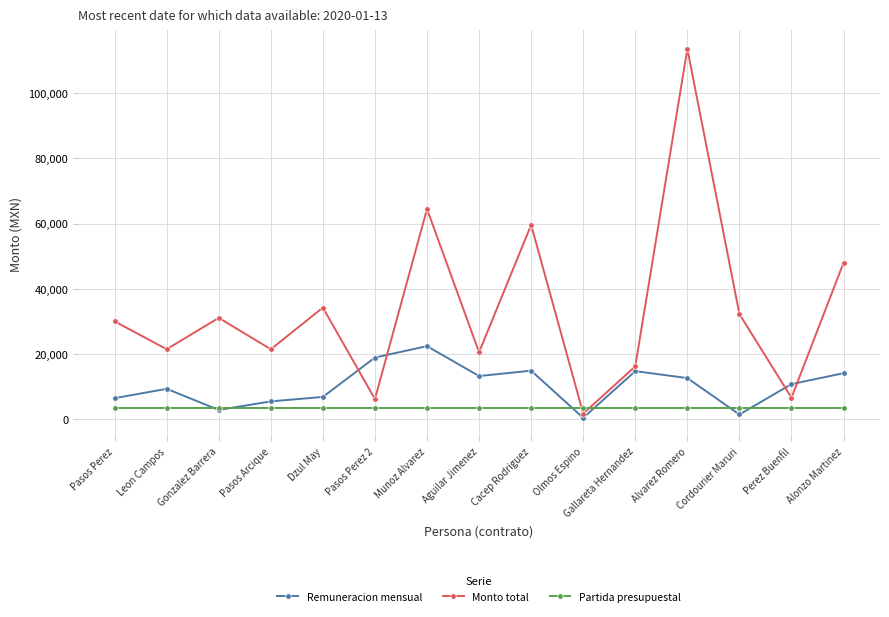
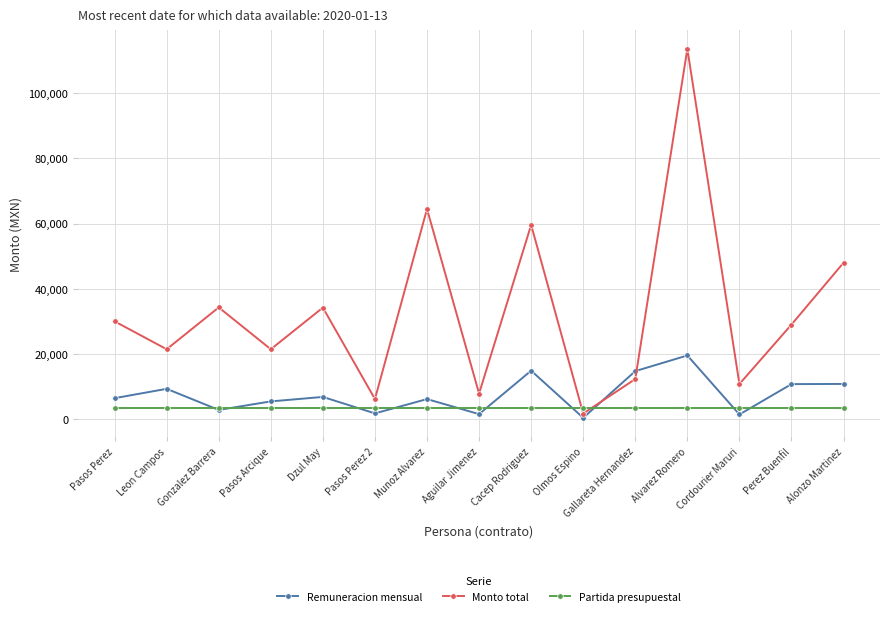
Monto total, Gonzalez Barrera: 31,000 -> 34,000
Remuneracion mensual, Pasos Perez 2: 19,000 -> 2,000
Remuneracion mensual, Munoz Alvarez: 22,000 -> 6,000
Remuneracion mensual, Aguilar Jimenez: 13,000 -> 2,000
Monto total, Aguilar Jimenez: 21,000 -> 8,000
Monto total, Gallareta Hernandez: 16,000 -> 12,000
Remuneracion mensual, Alvarez Romero: 13,000 -> 20,000
Monto total, Cordourier Maruri: 32,000 -> 11,000
Monto total, Perez Buenfil: 7,000 -> 29,000
Remuneracion mensual, Alonzo Martinez: 14,000 -> 11,000
